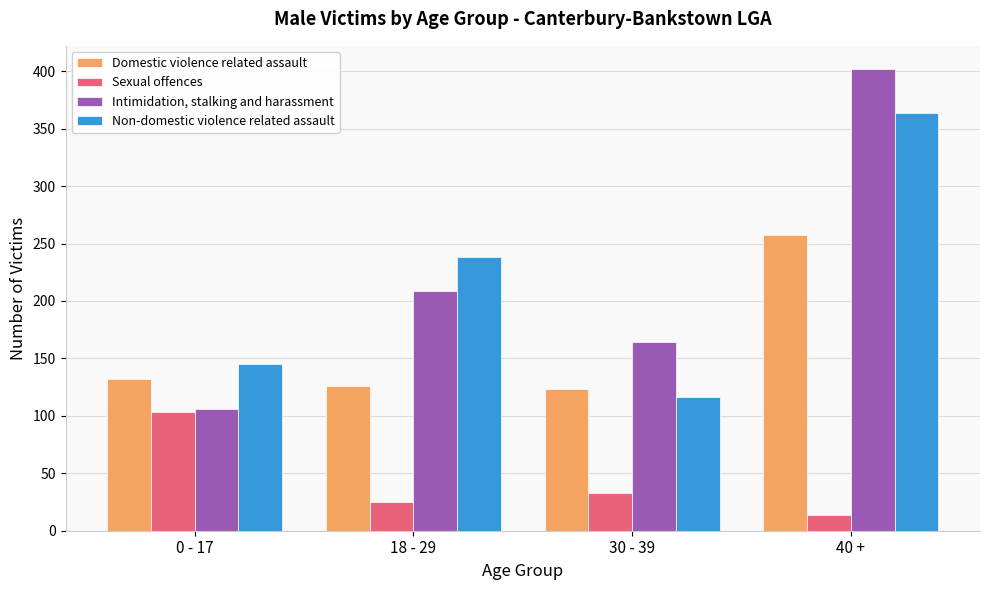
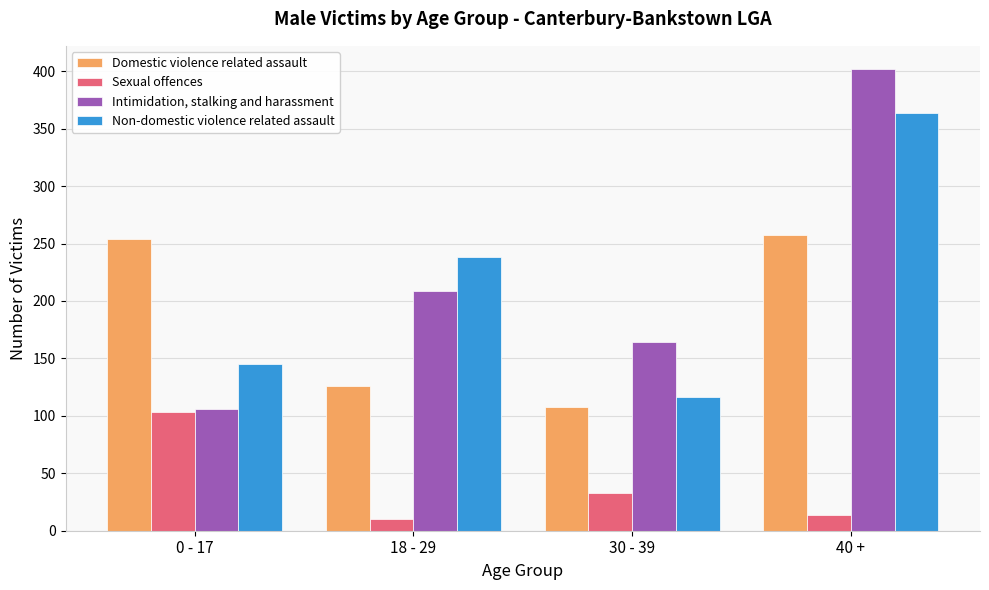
Domestic violence related assault, 0 - 17: 132 -> 254
Sexual offences, 18 - 29: 25 -> 10
Domestic violence related assault, 30 - 39: 123 -> 108
